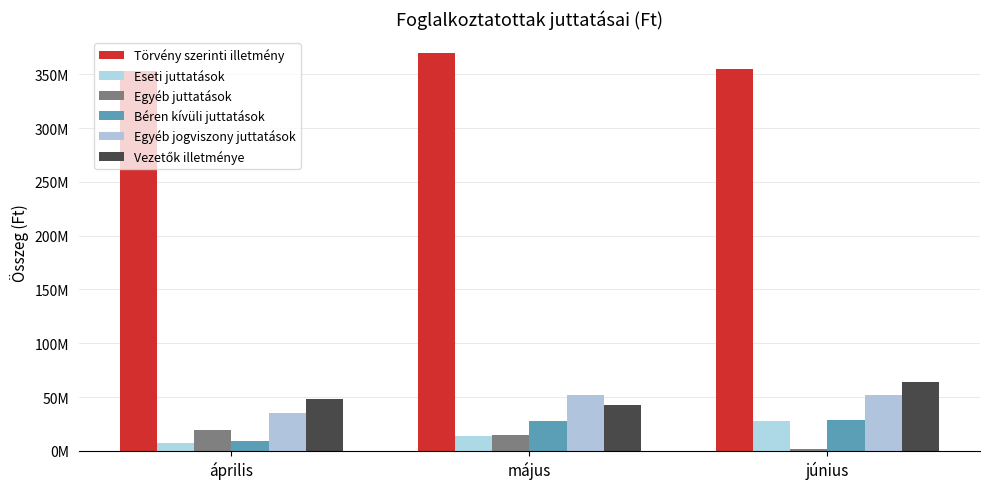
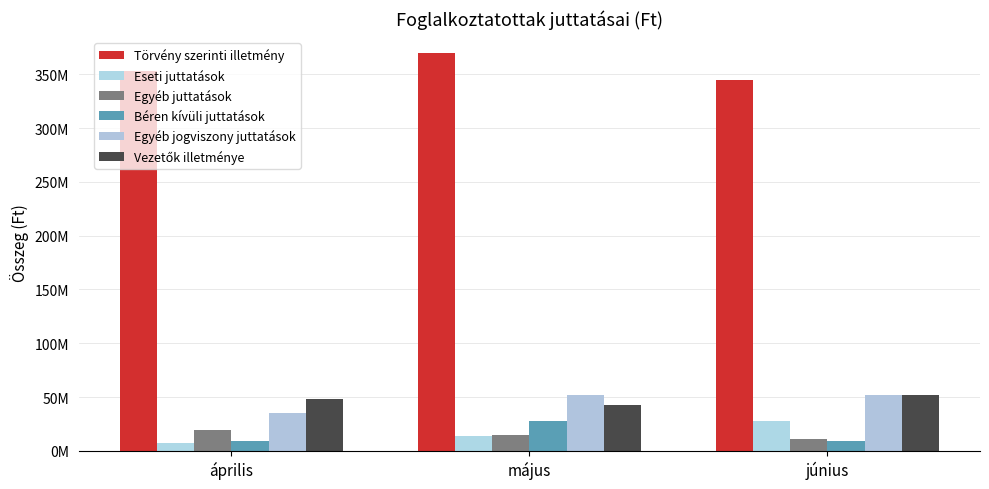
Törvény szerinti illetmény, június: 354000000 -> 344000000
Egyéb juttatások, június: 2000000 -> 11000000
Béren kívüli juttatások, június: 28000000 -> 9000000
Vezetők illetménye, június: 64000000 -> 52000000
